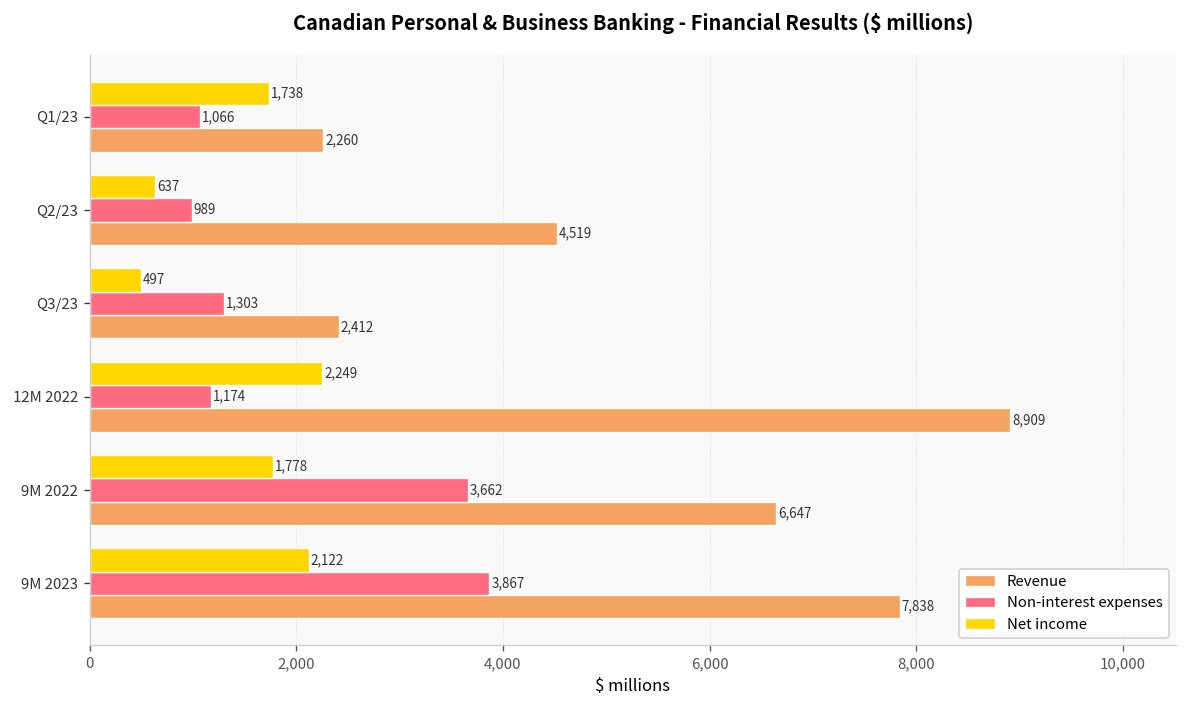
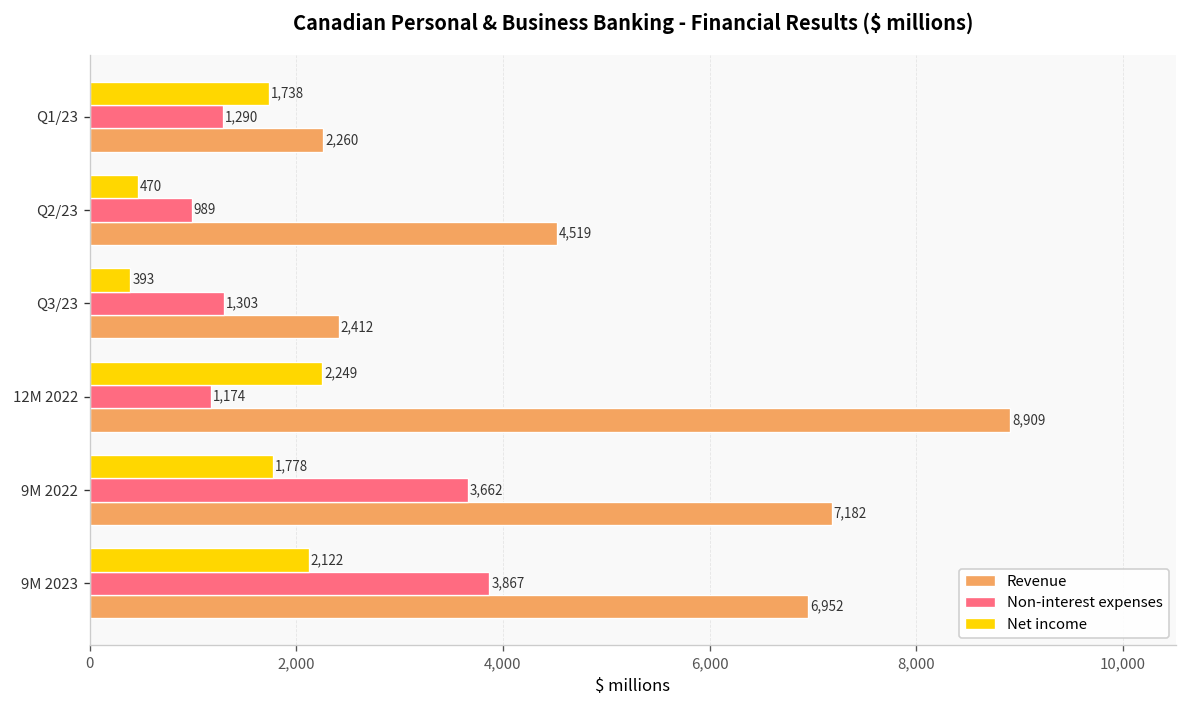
Non-interest expenses, Q1/23: 1,066 -> 1,290
Net income, Q2/23: 637 -> 470
Net income, Q3/23: 497 -> 393
Revenue, 9M 2022: 6,647 -> 7,182
Revenue, 9M 2023: 7,838 -> 6,952
